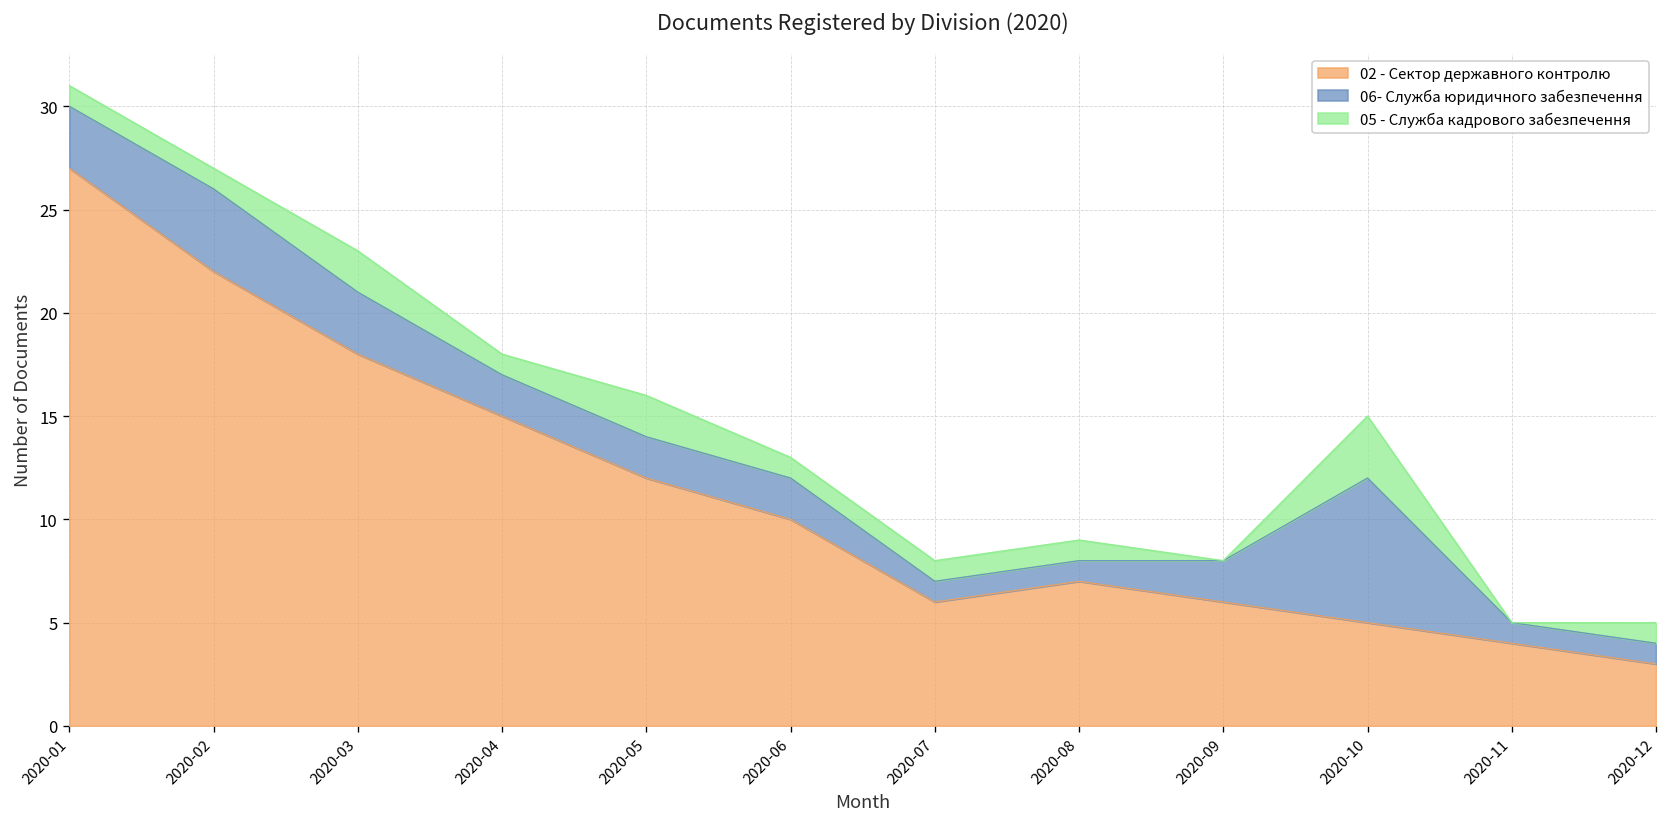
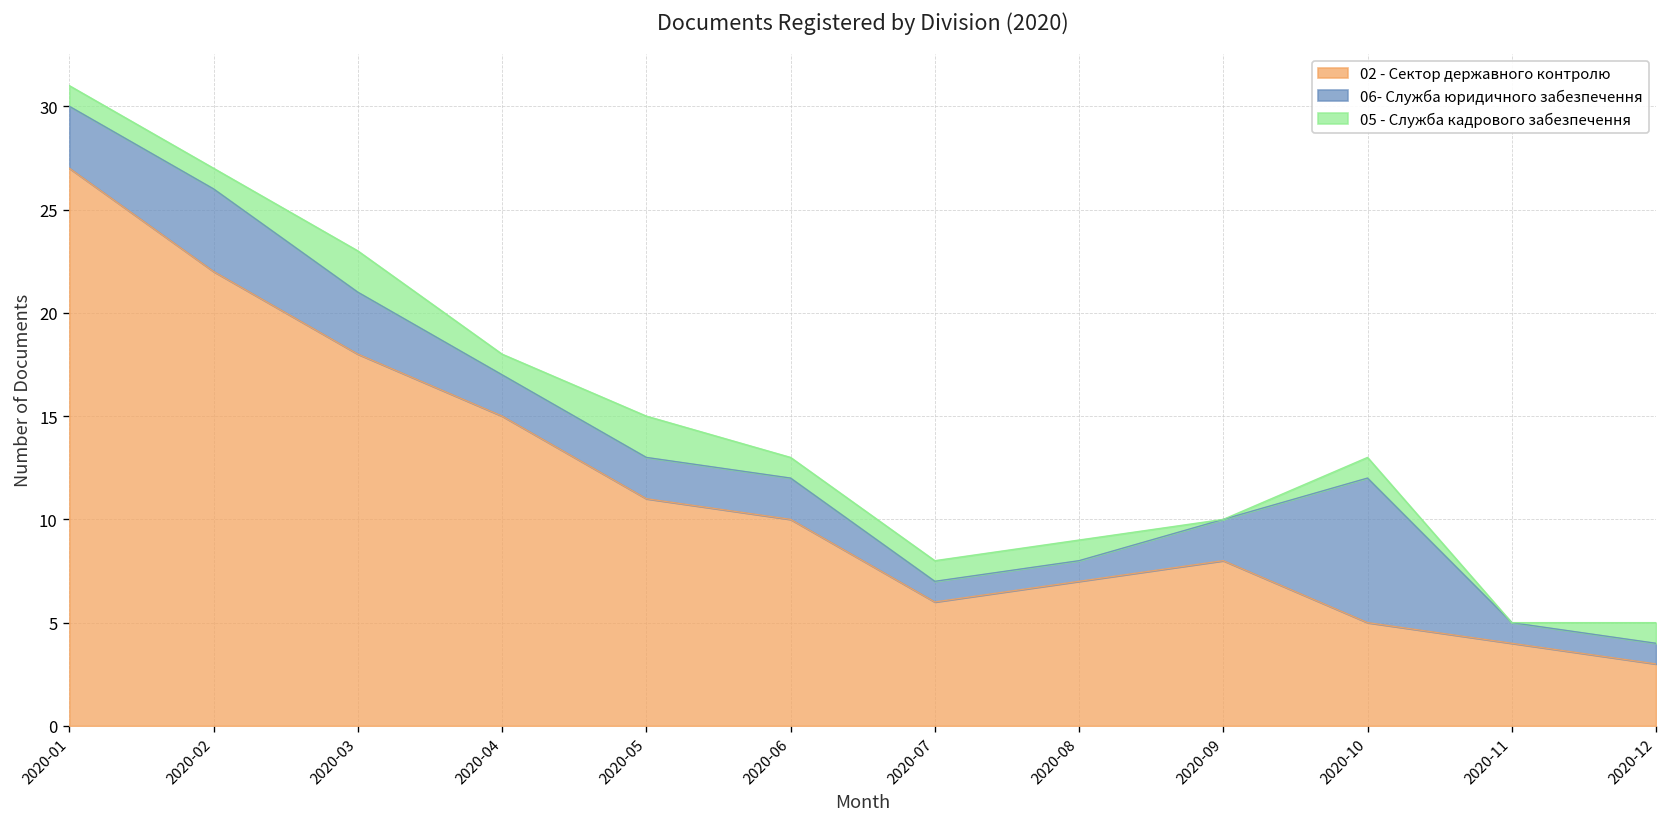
02 - Сектор державного контролю, 2020-05: 12 -> 11
02 - Сектор державного контролю, 2020-09: 6 -> 8
05 - Служба кадрового забезпечення, 2020-10: 3 -> 1
